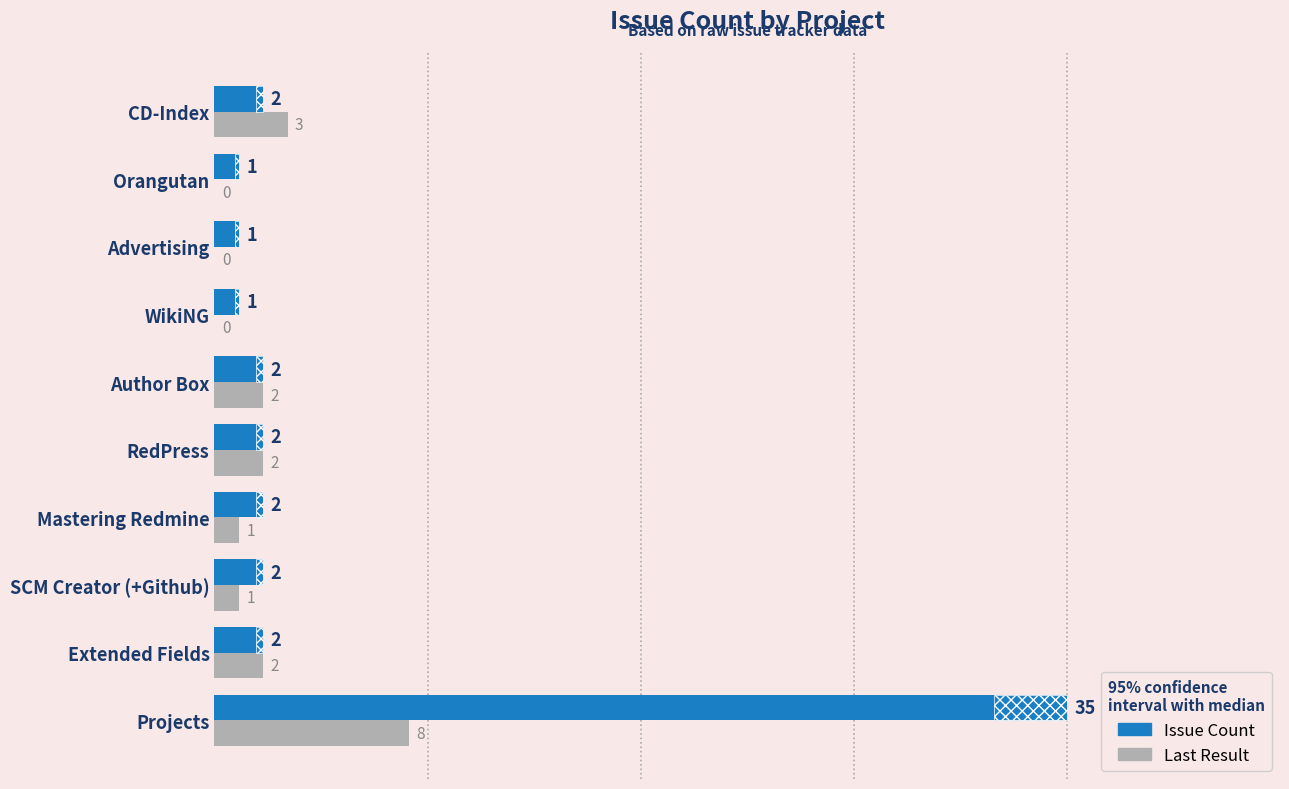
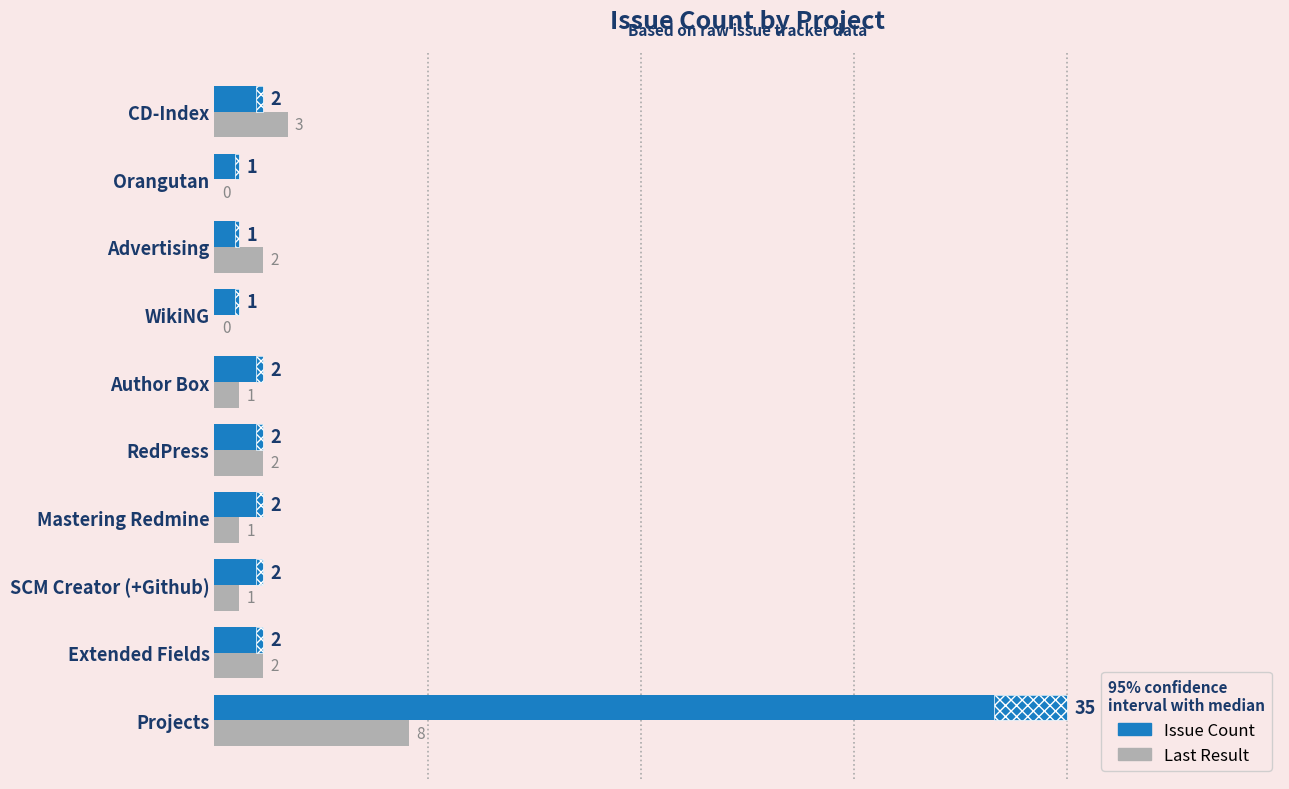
Last Result, Advertising: 0 -> 2
Last Result, Author Box: 2 -> 1
